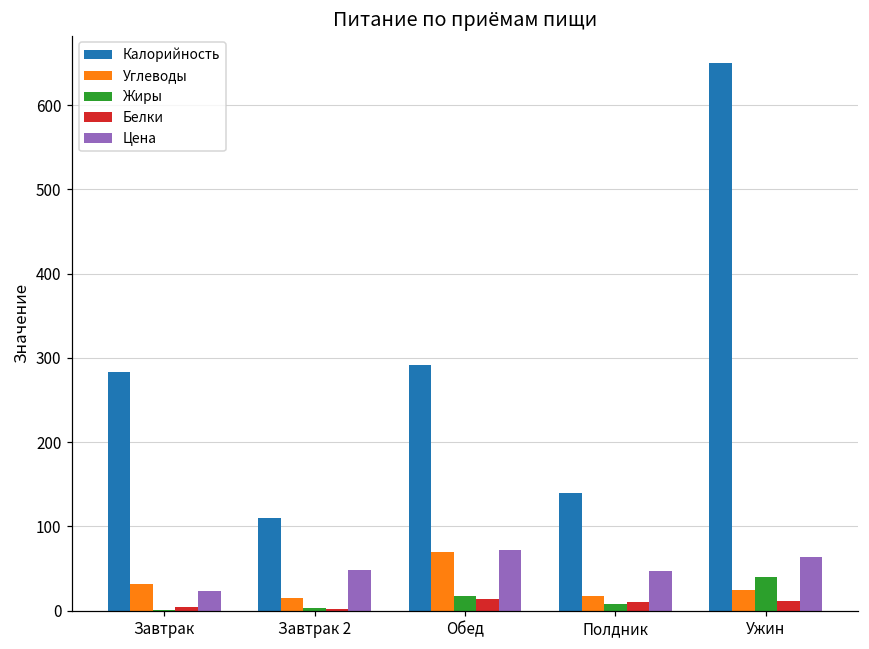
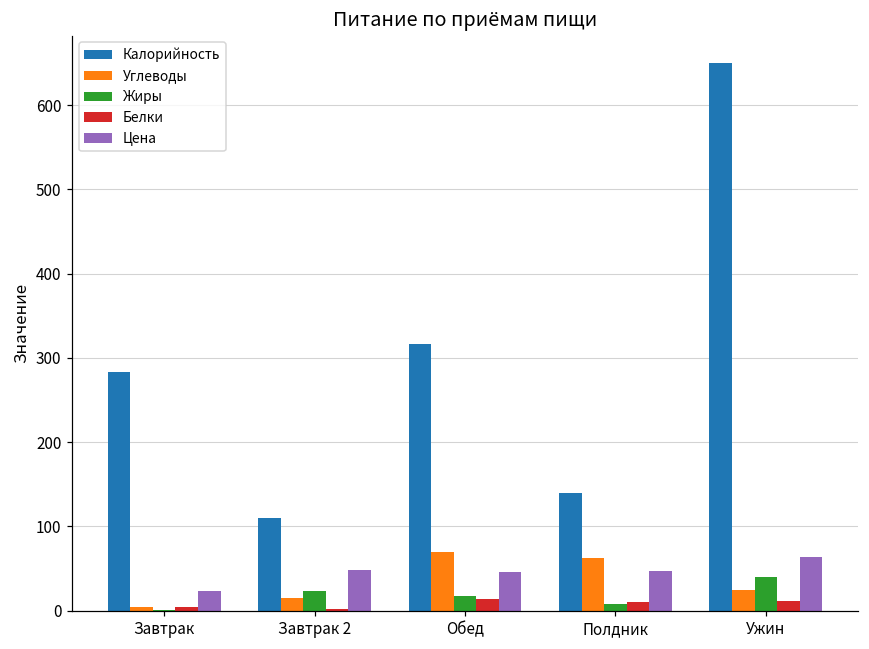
Углеводы, Завтрак: 30 -> 0
Жиры, Завтрак 2: 0 -> 20
Калорийность, Обед: 290 -> 320
Цена, Обед: 70 -> 50
Углеводы, Полдник: 20 -> 60
